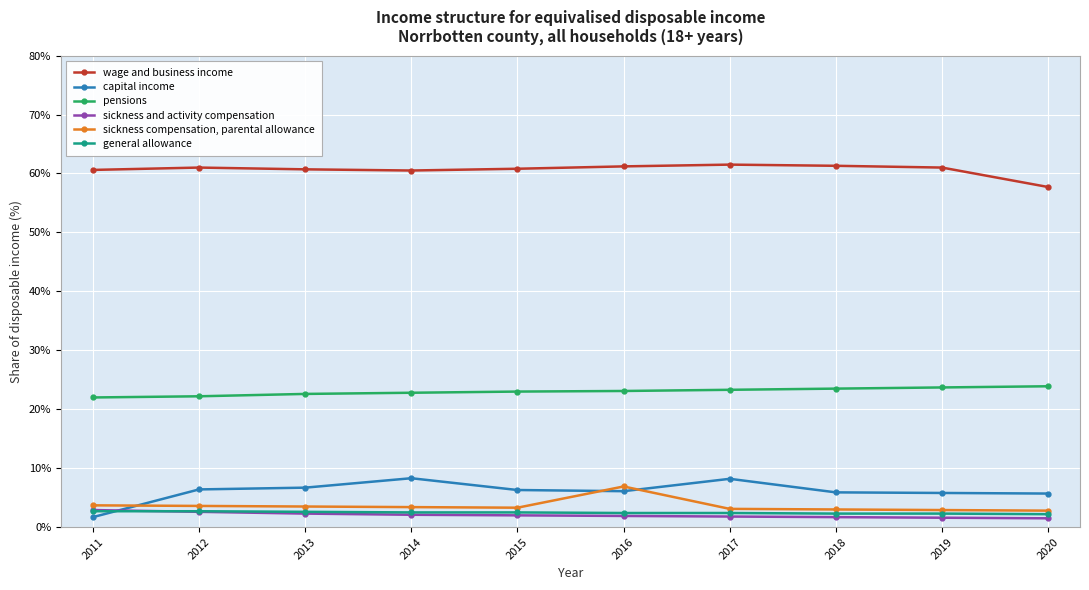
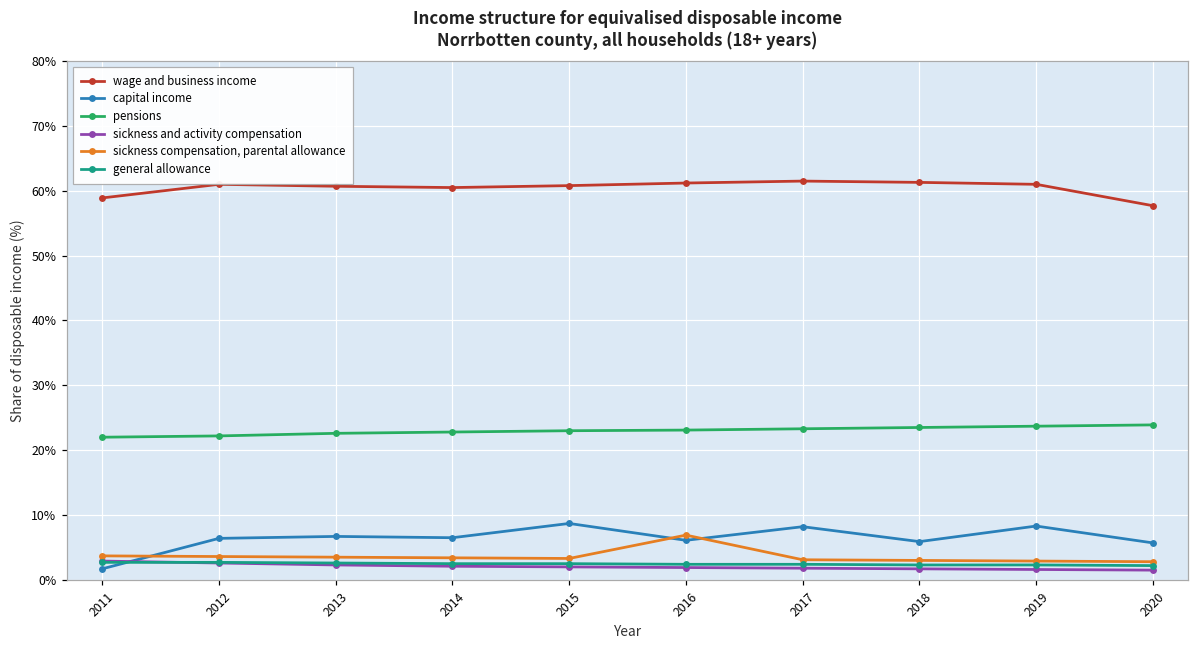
wage and business income, 2011: 61% -> 59%
capital income, 2014: 8% -> 7%
capital income, 2015: 6% -> 9%
capital income, 2019: 6% -> 8%
